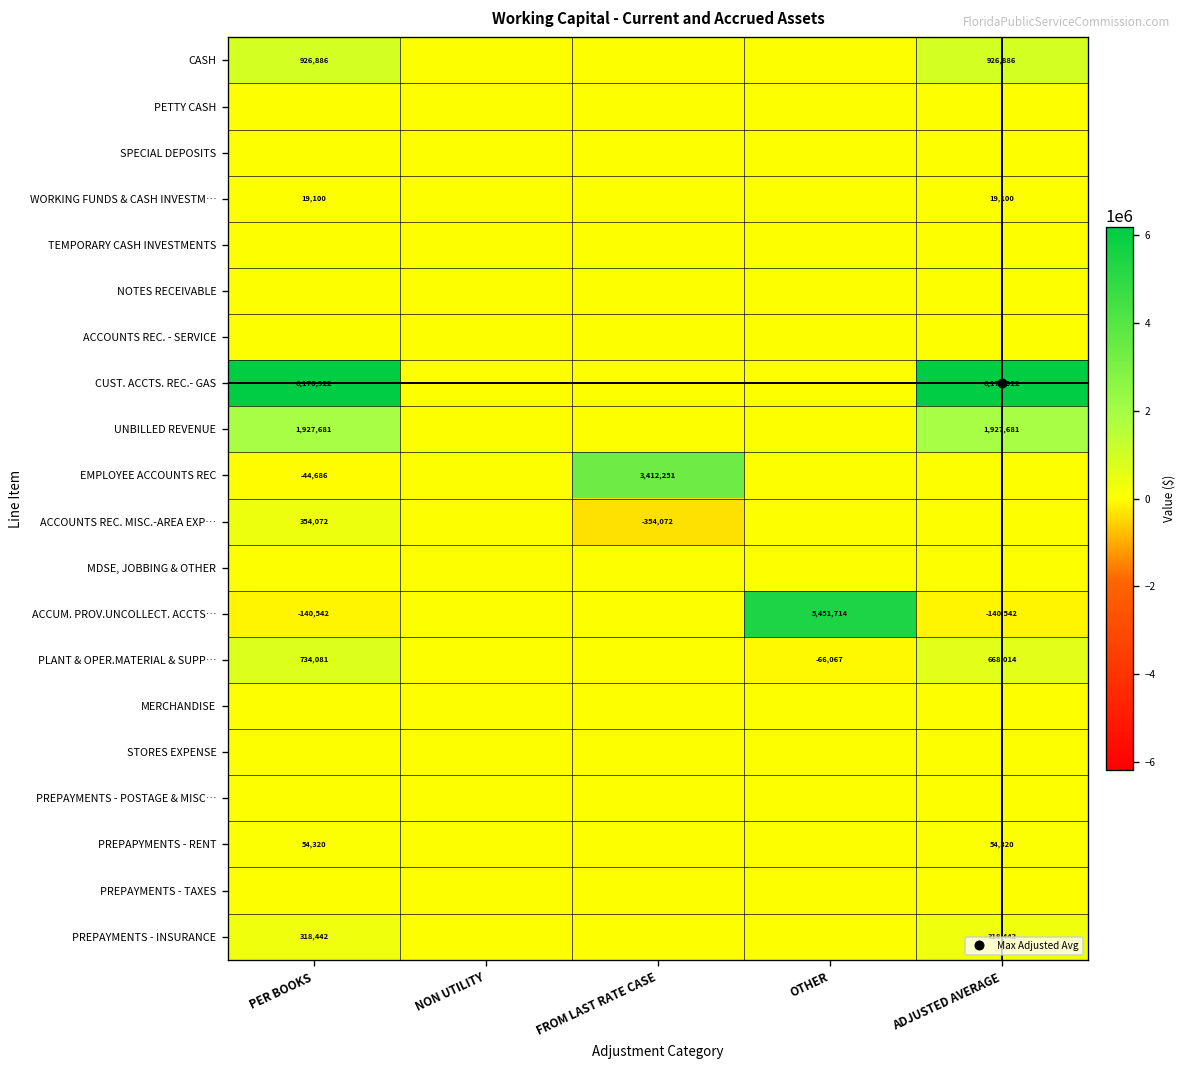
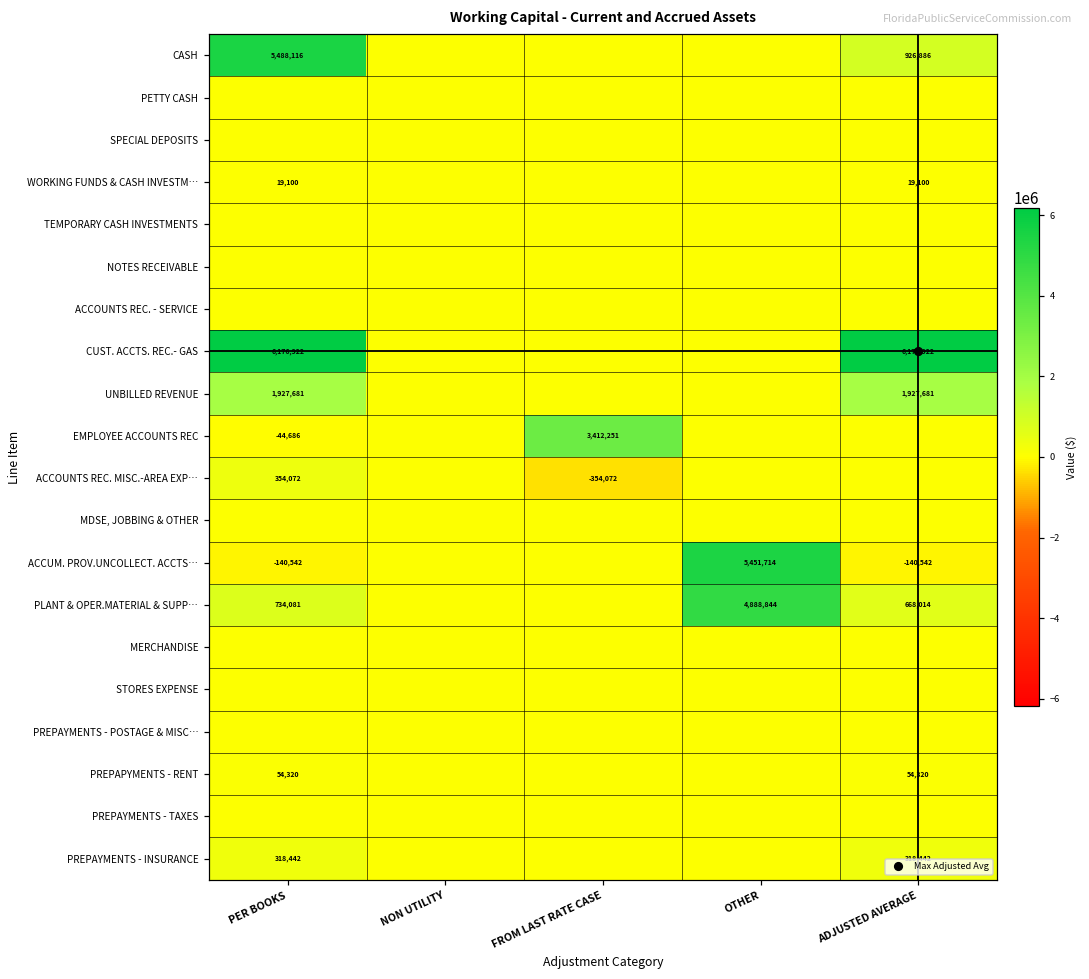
CASH, PER BOOKS: 926,886 -> 5,488,116
PLANT & OPER.MATERIAL & SUPP…, OTHER: -66,067 -> 4,888,844
